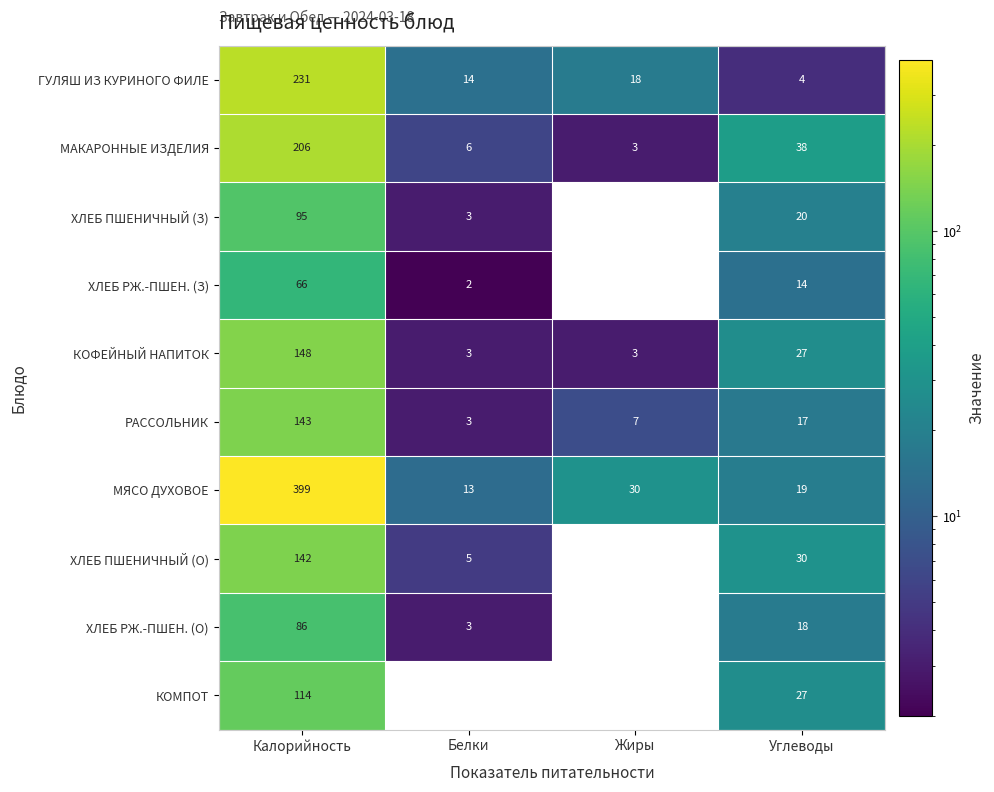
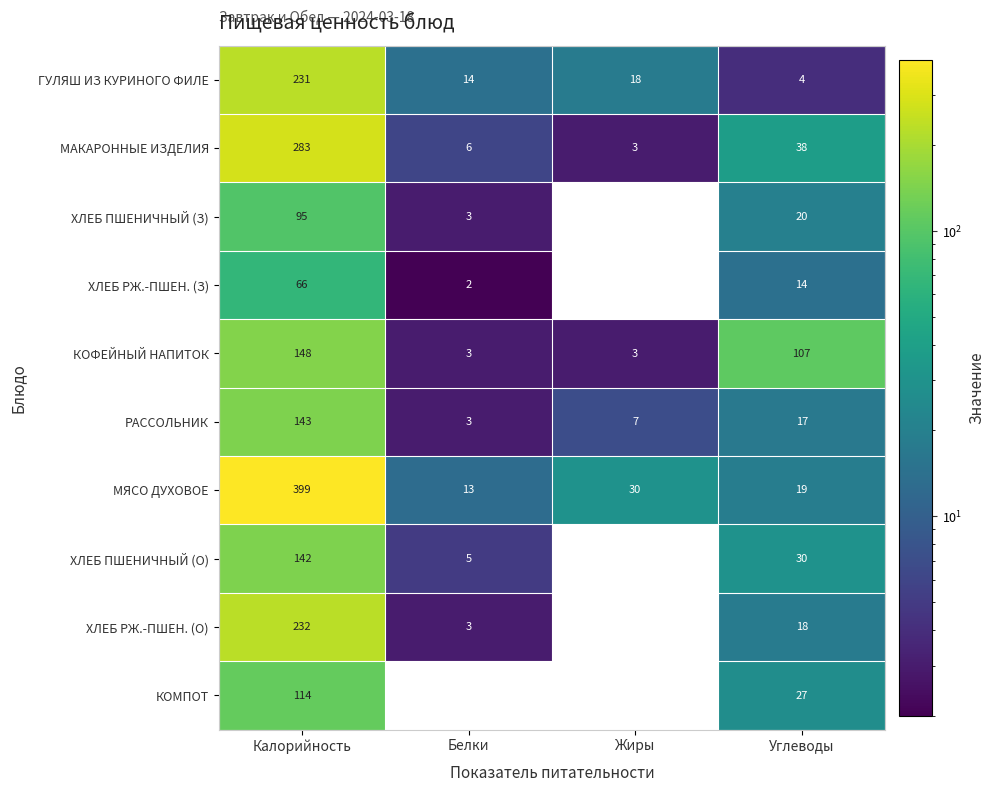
МАКАРОННЫЕ ИЗДЕЛИЯ, Калорийность: 206 -> 283
КОФЕЙНЫЙ НАПИТОК, Углеводы: 27 -> 107
ХЛЕБ РЖ.-ПШЕН. (О), Калорийность: 86 -> 232
